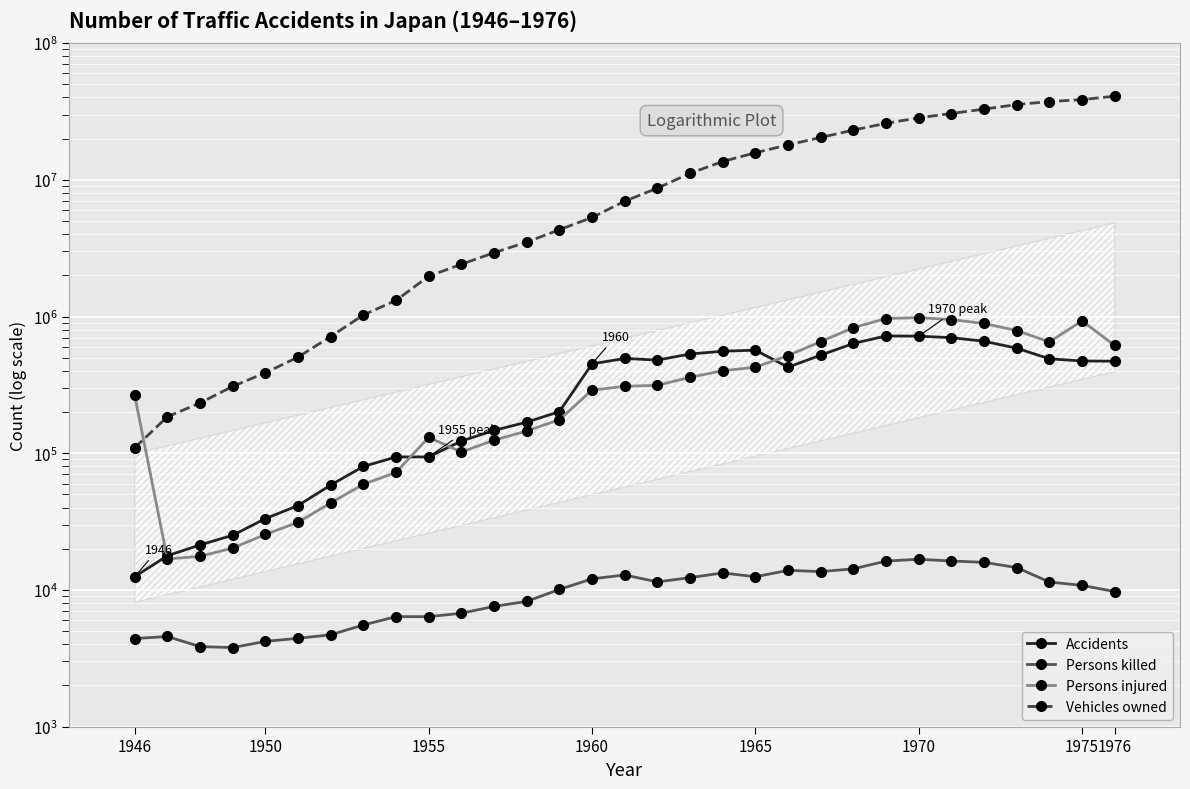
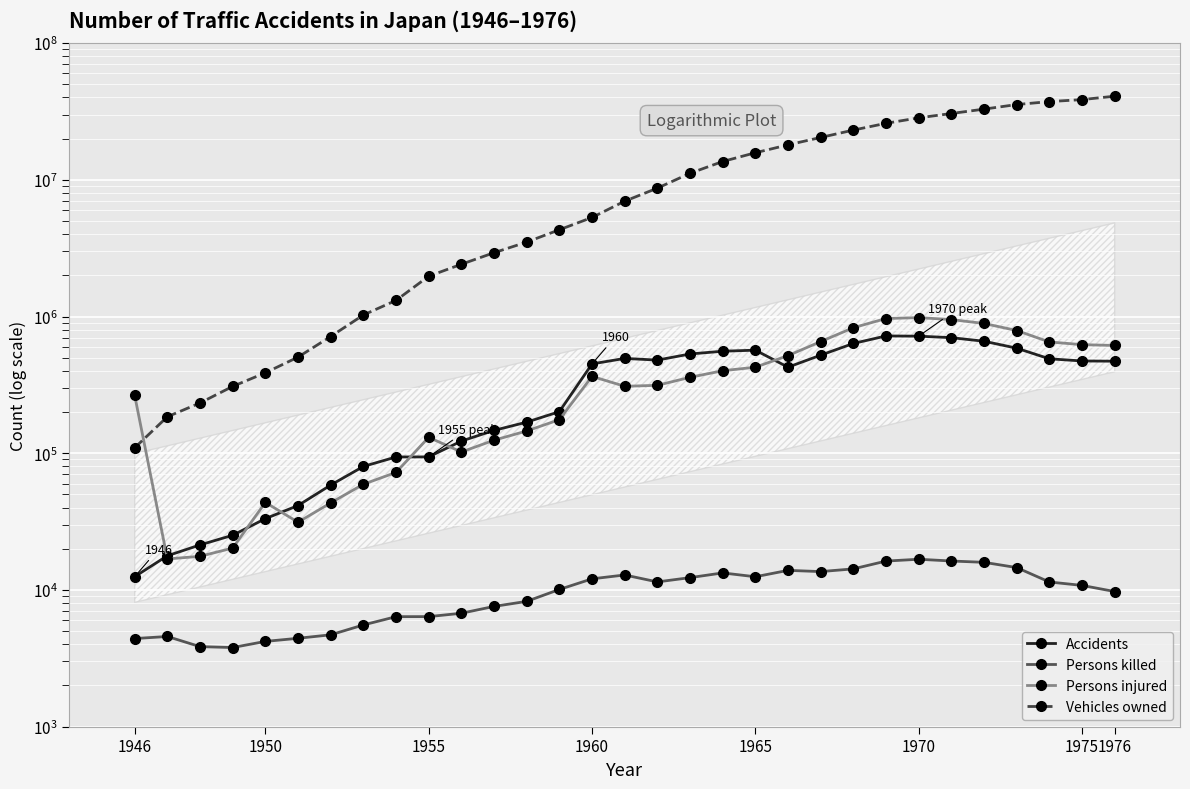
Persons injured, 1950: 25000 -> 44000
Persons injured, 1960: 290000 -> 360000
Persons injured, 1975: 900000 -> 600000
